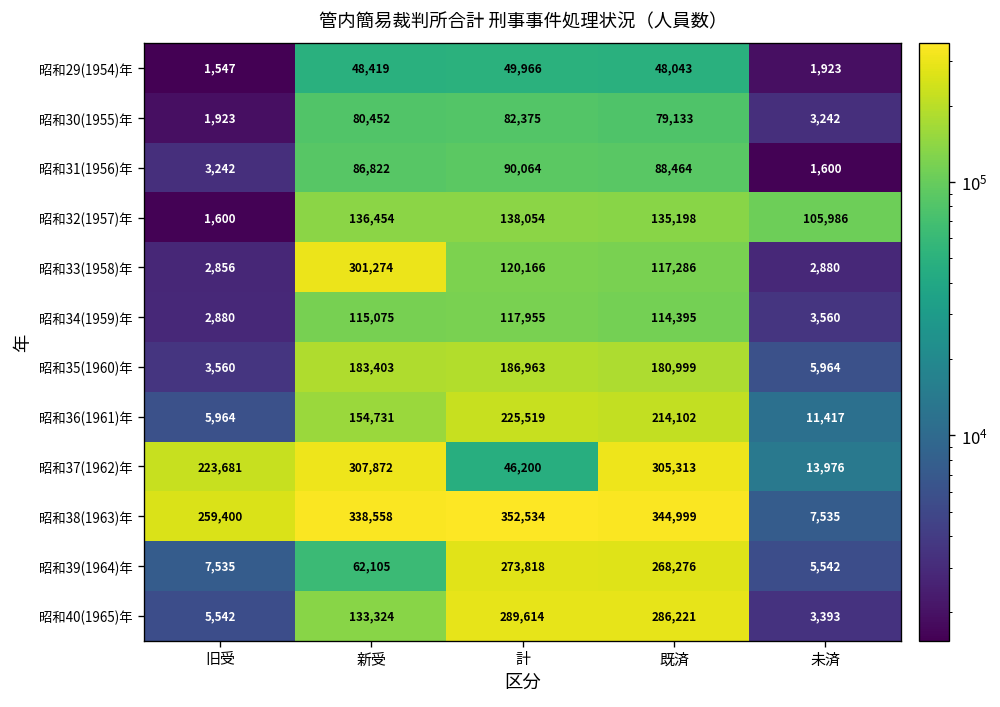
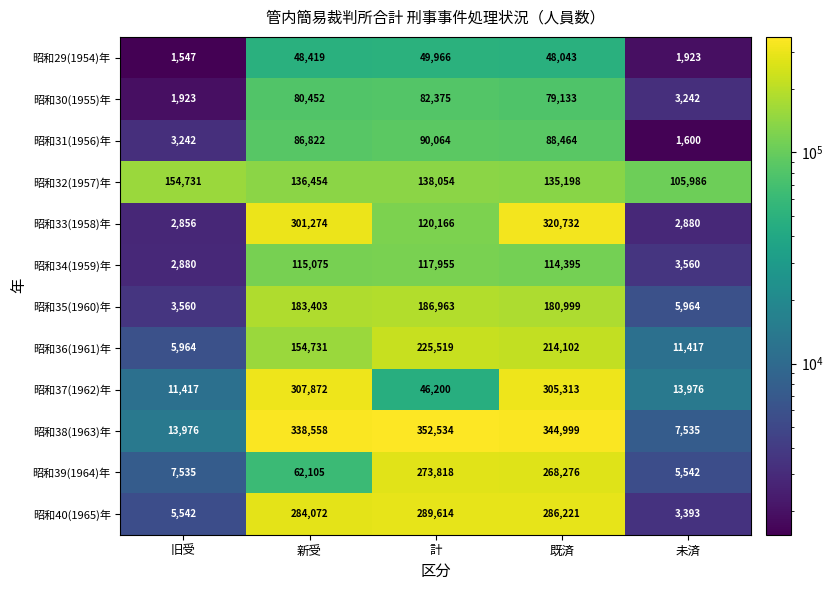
昭和32(1957)年, 旧受: 1,600 -> 154,731
昭和33(1958)年, 既済: 117,286 -> 320,732
昭和37(1962)年, 旧受: 223,681 -> 11,417
昭和38(1963)年, 旧受: 259,400 -> 13,976
昭和40(1965)年, 新受: 133,324 -> 284,072
